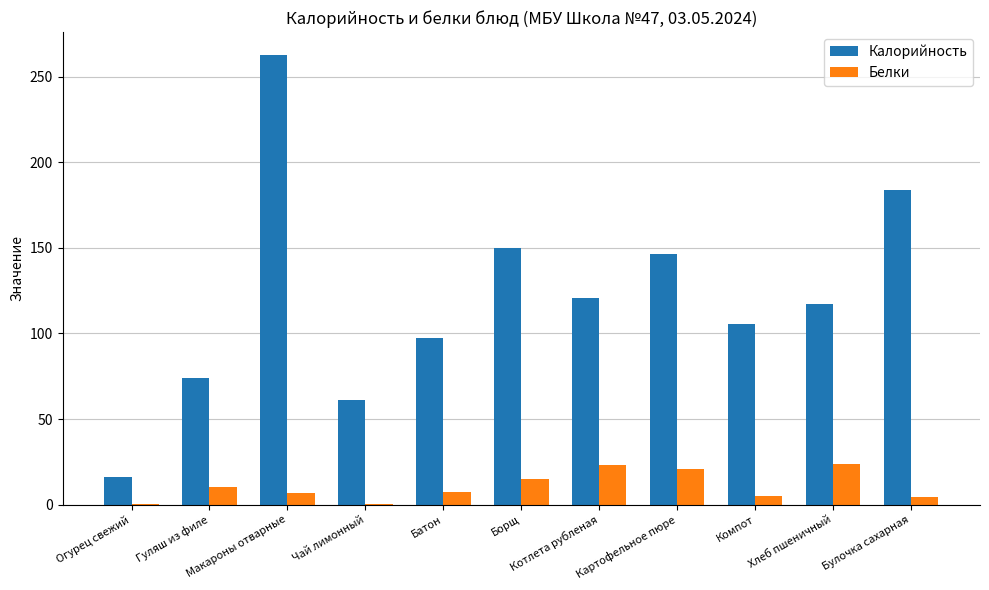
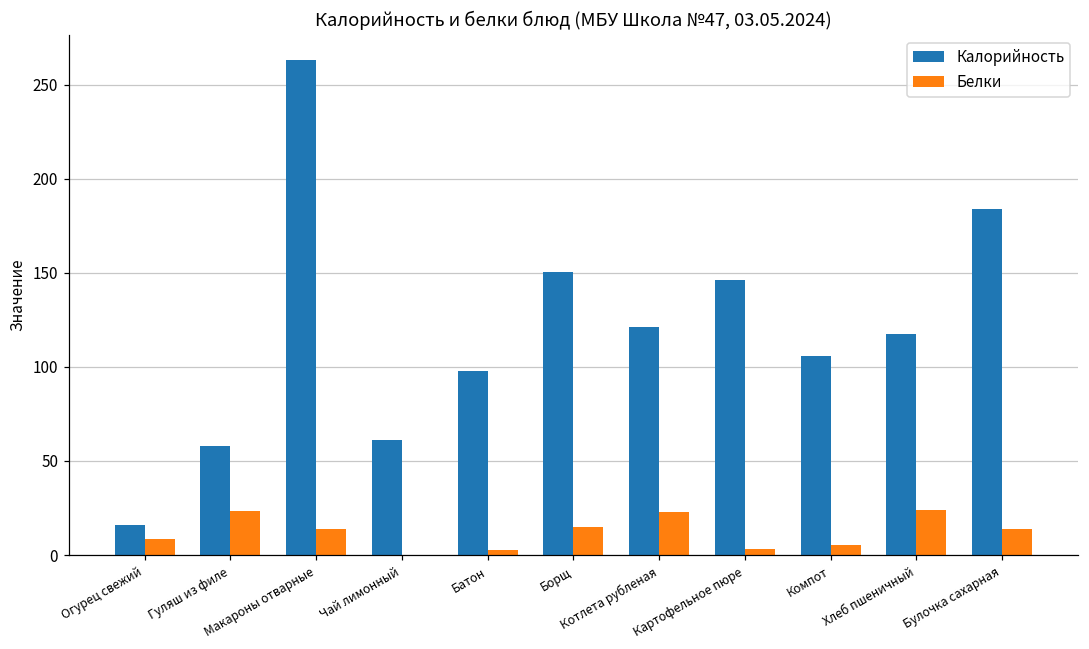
Белки, Огурец свежий: 0 -> 8
Калорийность, Гуляш из филе: 74 -> 58
Белки, Гуляш из филе: 10 -> 23
Белки, Макароны отварные: 7 -> 14
Белки, Батон: 8 -> 3
Белки, Картофельное пюре: 21 -> 3
Белки, Булочка сахарная: 5 -> 14
